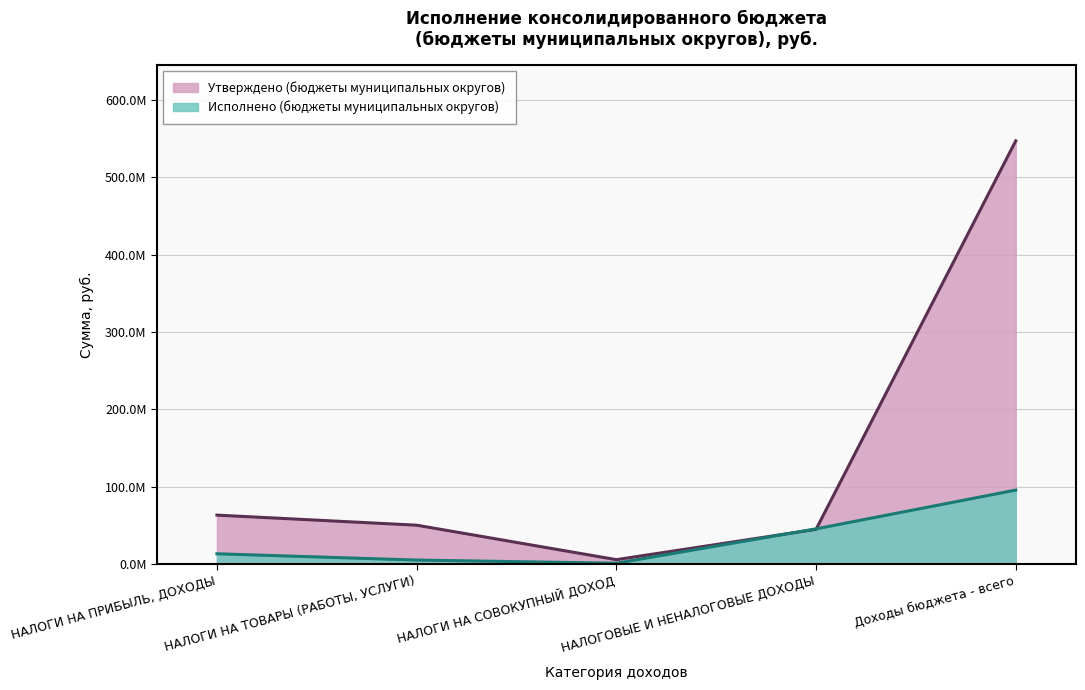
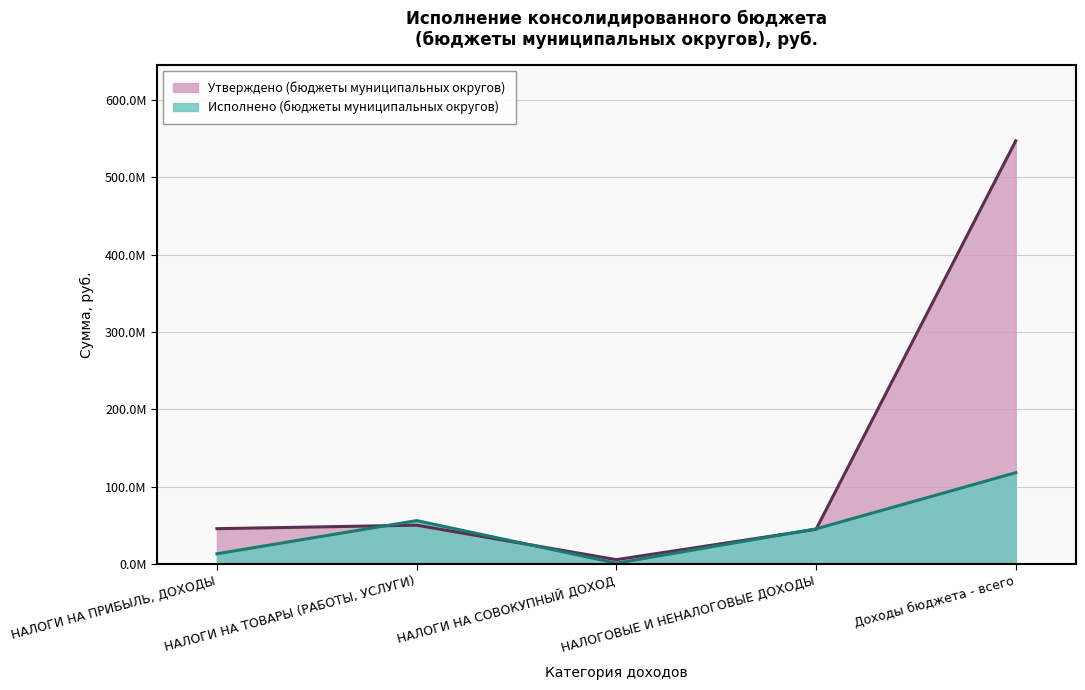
Утверждено (бюджеты муниципальных округов), НАЛОГИ НА ПРИБЫЛЬ, ДОХОДЫ: 60000000 -> 50000000
Исполнено (бюджеты муниципальных округов), НАЛОГИ НА ТОВАРЫ (РАБОТЫ, УСЛУГИ): 10000000 -> 60000000
Исполнено (бюджеты муниципальных округов), Доходы бюджета - всего: 100000000 -> 120000000
